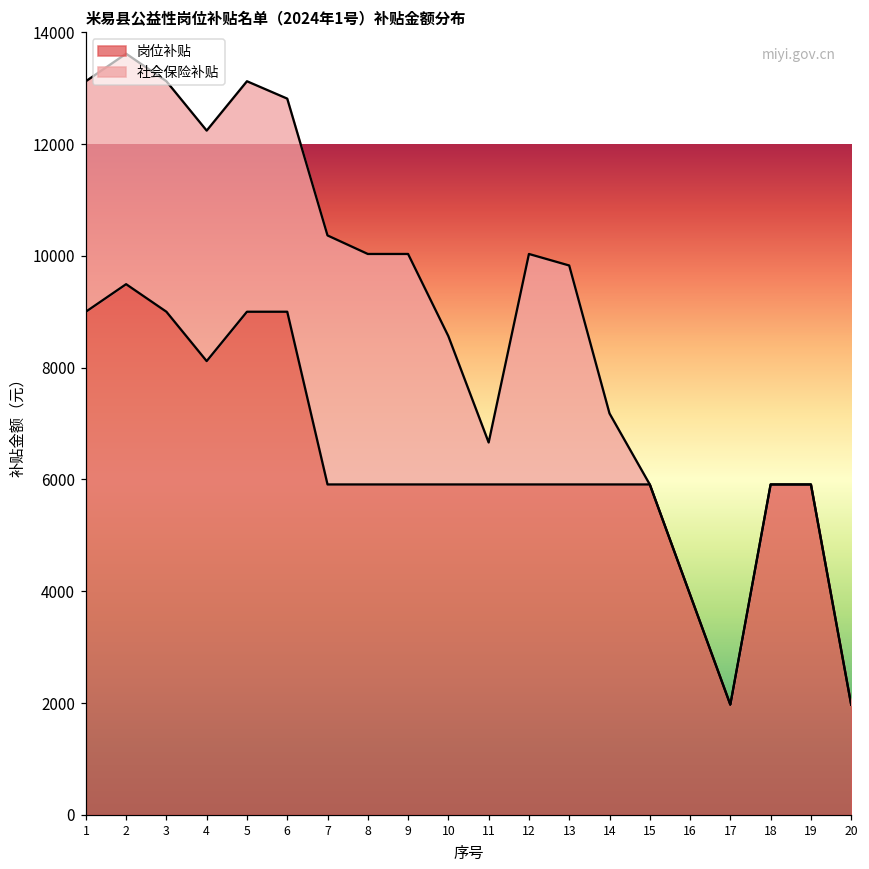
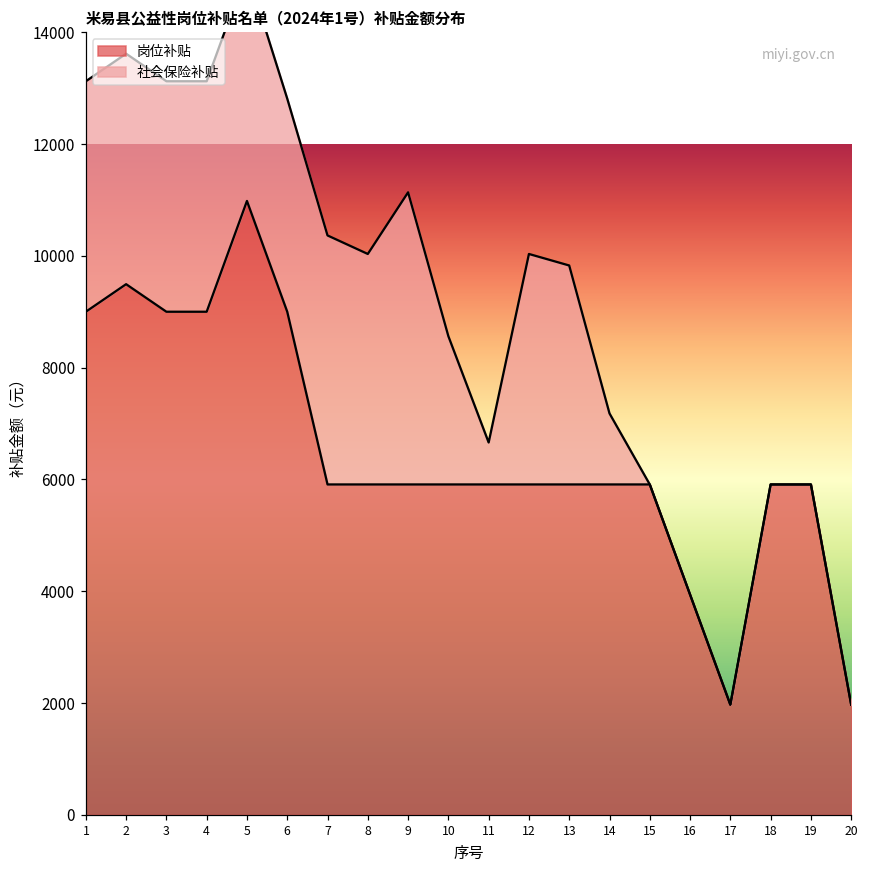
岗位补贴, 4: 8100 -> 9000
岗位补贴, 5: 9000 -> 11000
社会保险补贴, 9: 4100 -> 5200
